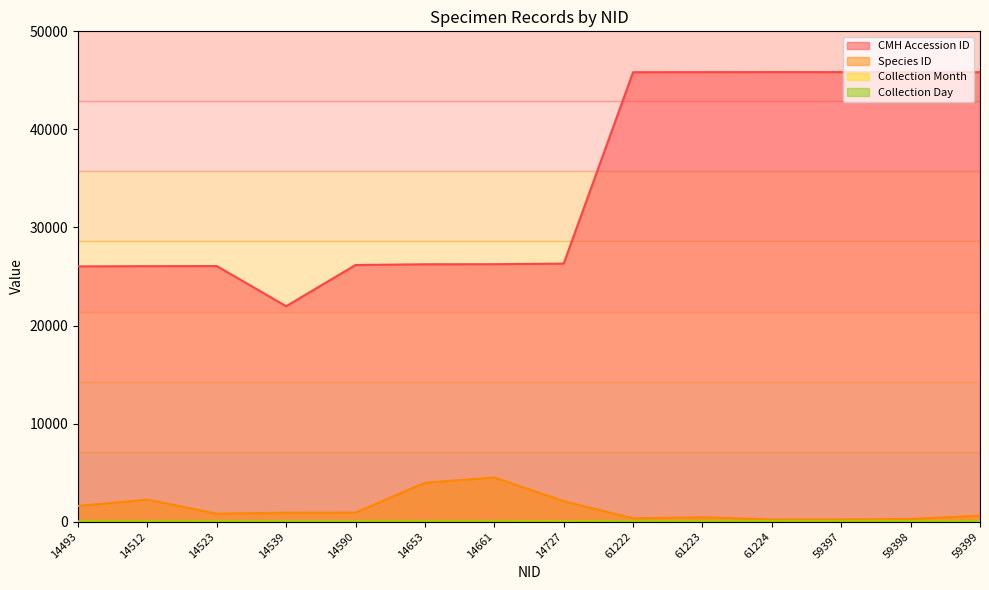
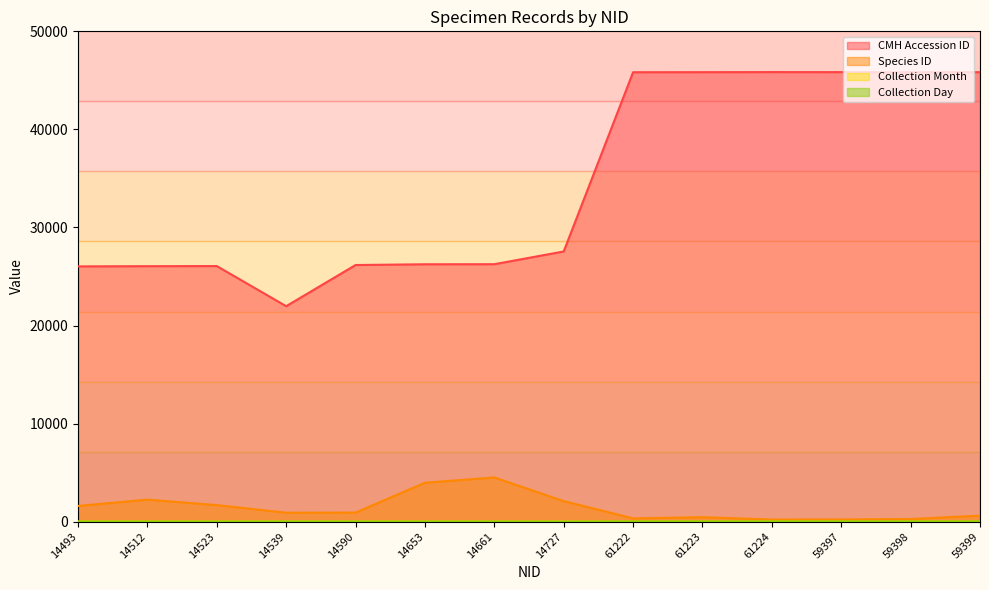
Species ID, 14523: 1000 -> 2000
CMH Accession ID, 14727: 26000 -> 28000
